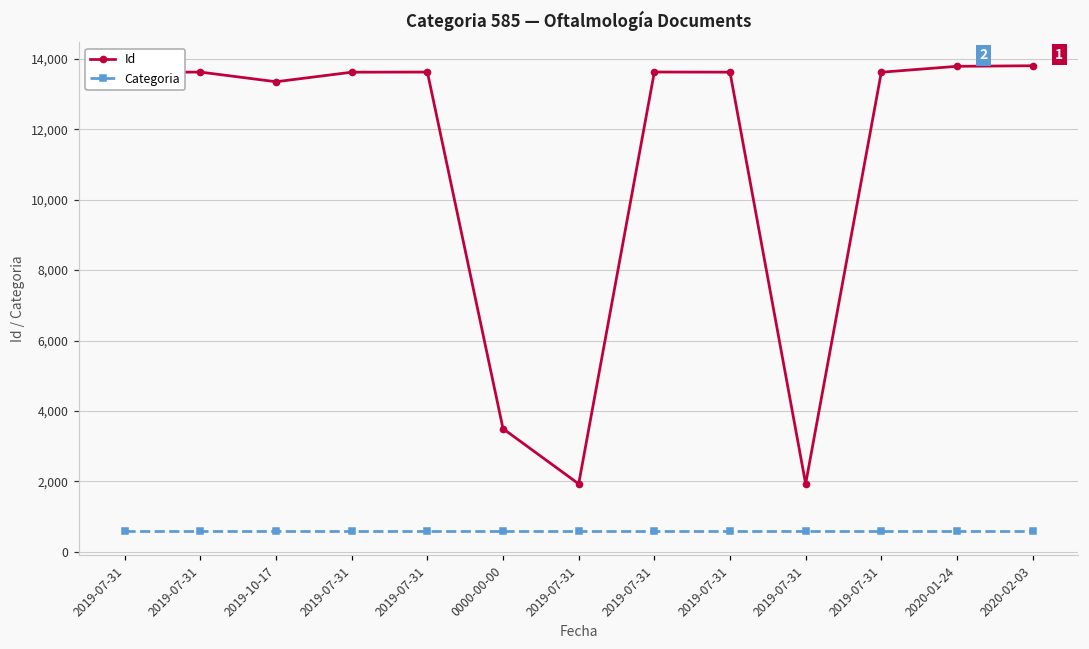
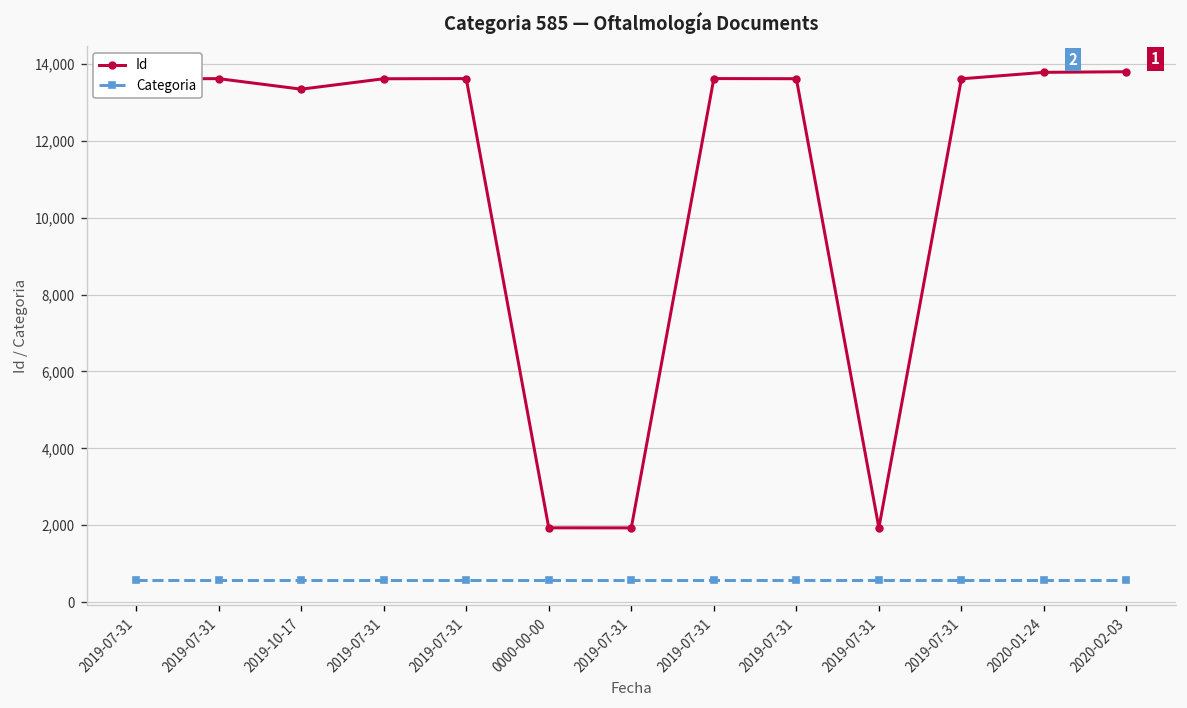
Id, 0000-00-00: 3,500 -> 1,900
